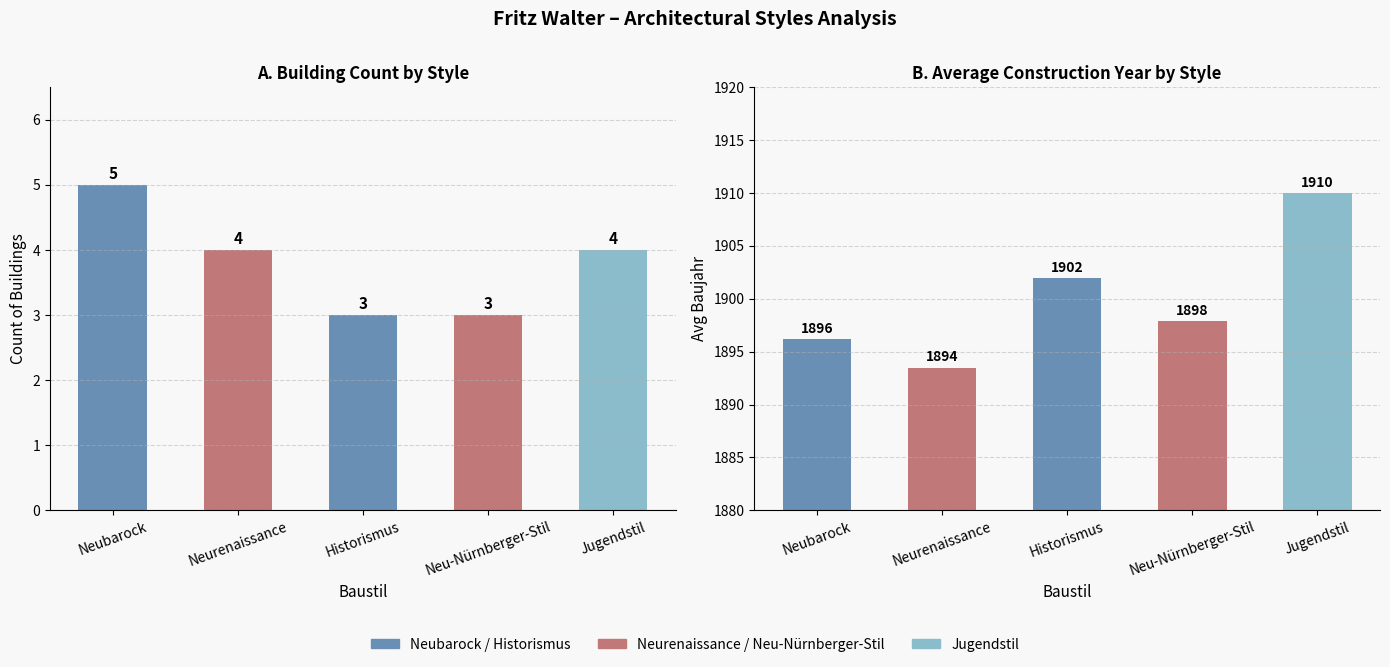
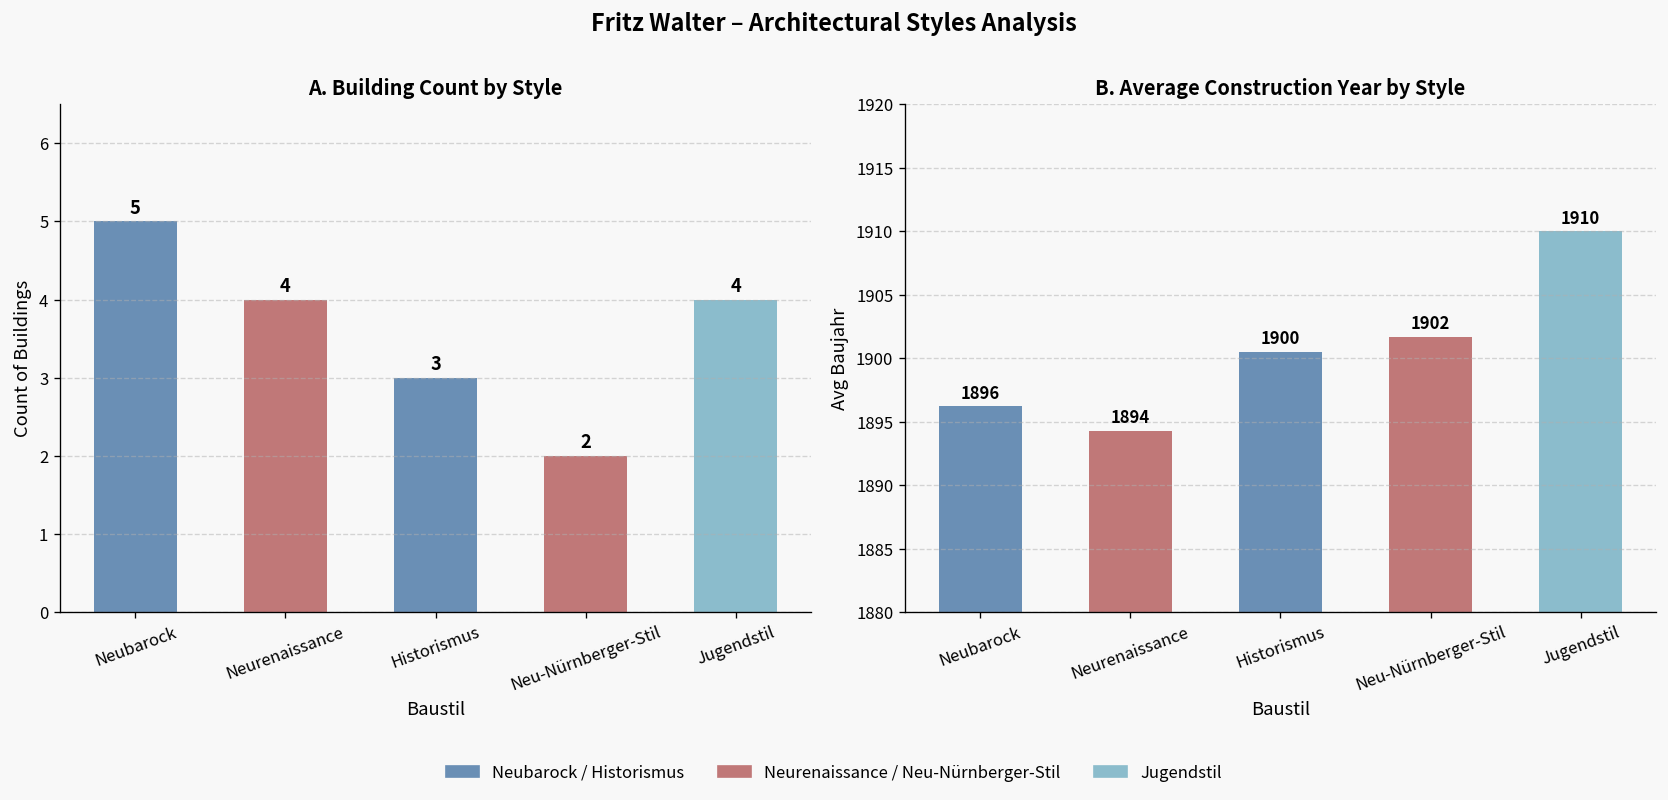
A. Building Count by Style, Neu-Nürnberger-Stil: 3 -> 2
B. Average Construction Year by Style, Neurenaissance: 1893.5 -> 1894.3
B. Average Construction Year by Style, Historismus: 1902 -> 1900
B. Average Construction Year by Style, Neu-Nürnberger-Stil: 1898 -> 1902
